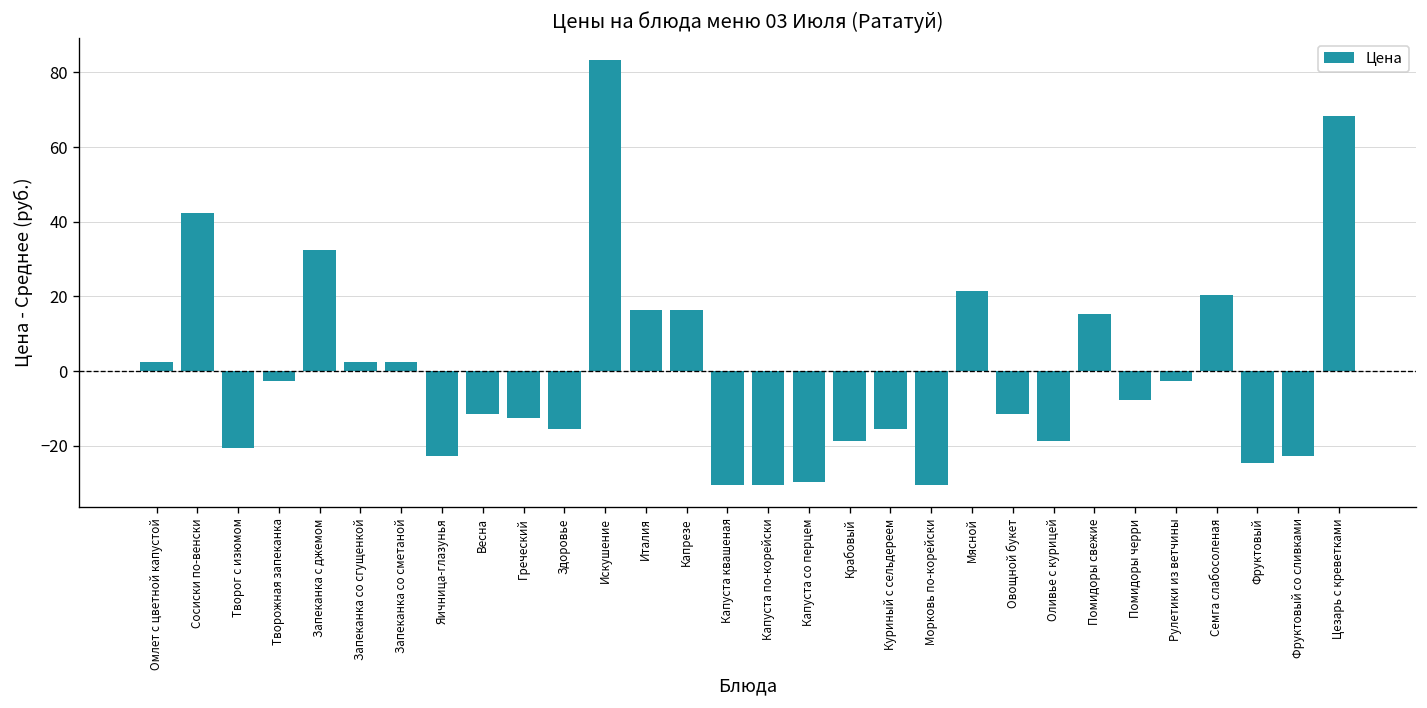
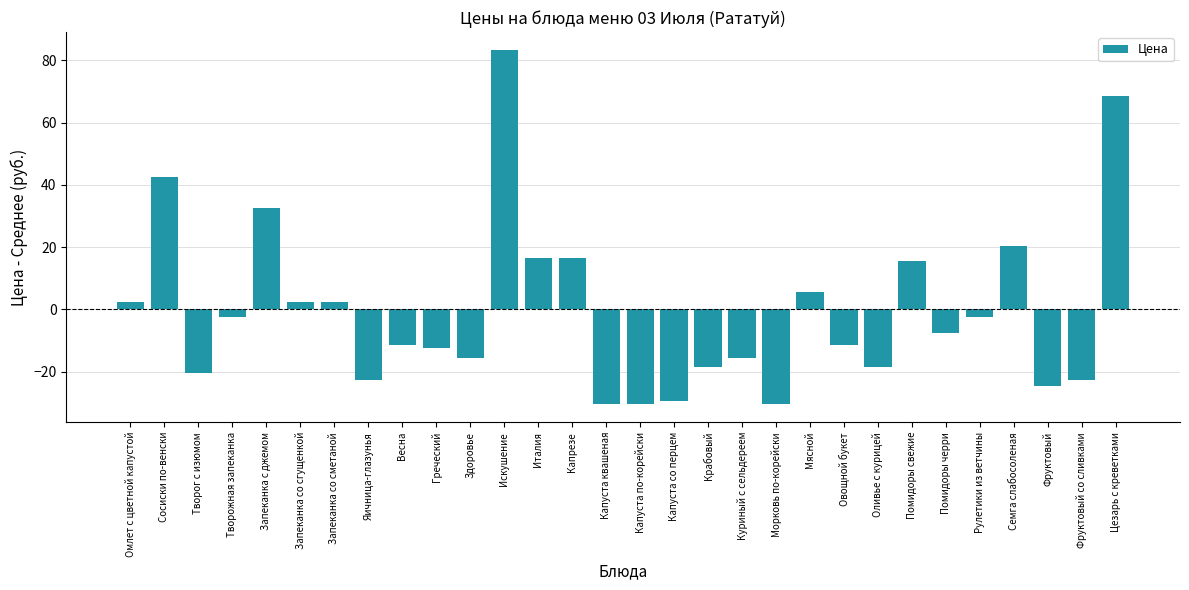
Мясной: 21 -> 5
